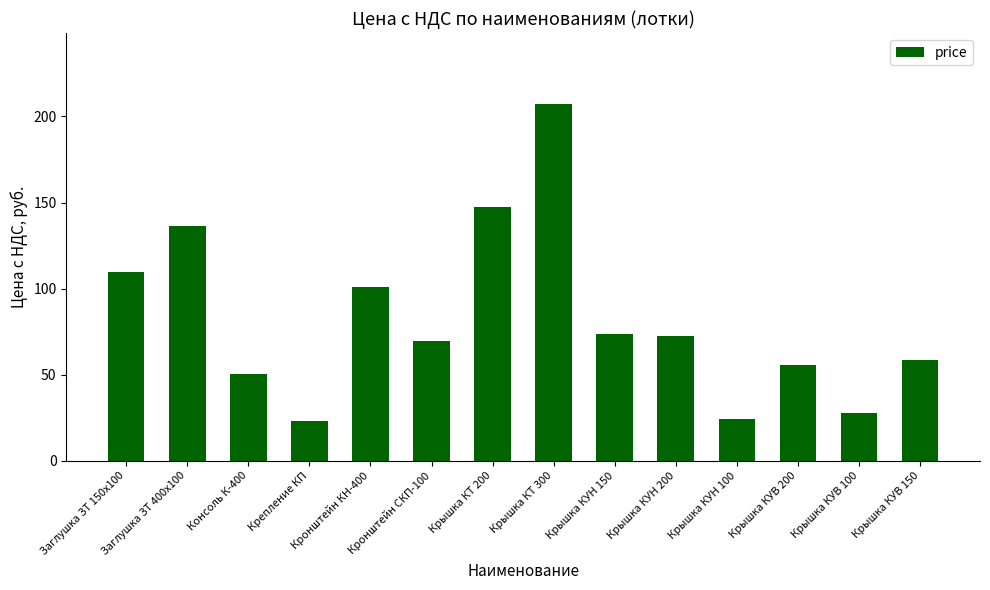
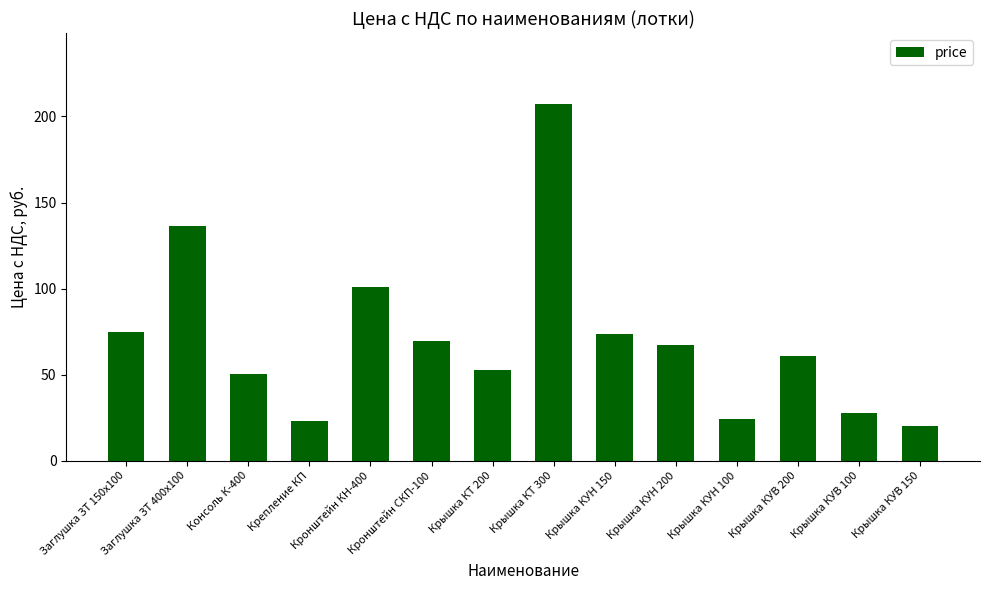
Заглушка ЗТ 150х100: 110 -> 75
Крышка КТ 200: 147 -> 53
Крышка КУН 200: 72 -> 67
Крышка КУВ 200: 56 -> 61
Крышка КУВ 150: 59 -> 20
